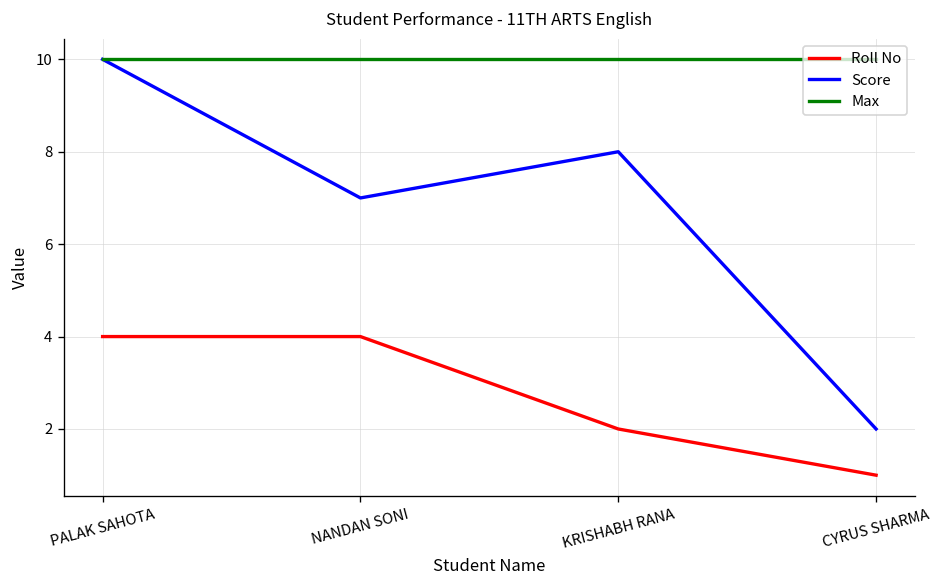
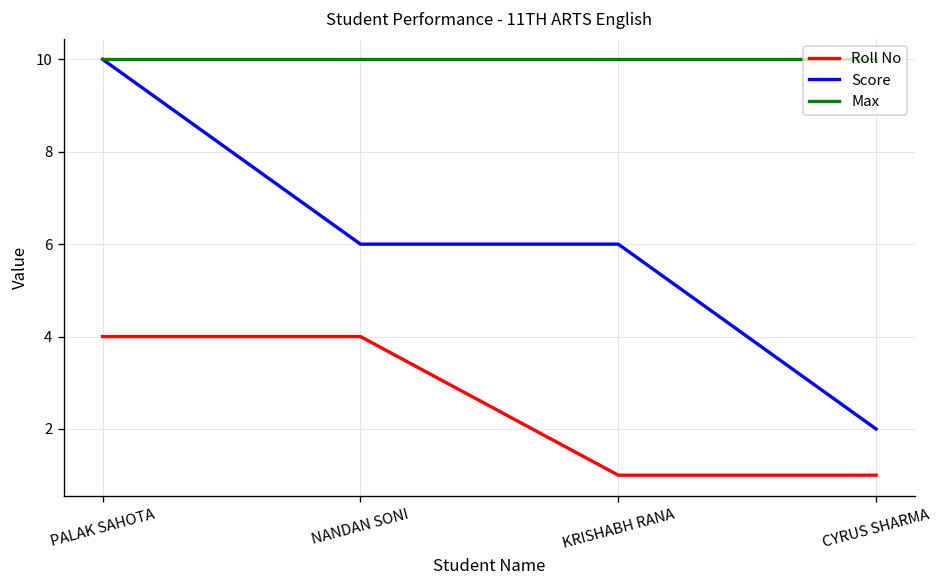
Score, NANDAN SONI: 7 -> 6
Roll No, KRISHABH RANA: 2 -> 1
Score, KRISHABH RANA: 8 -> 6
